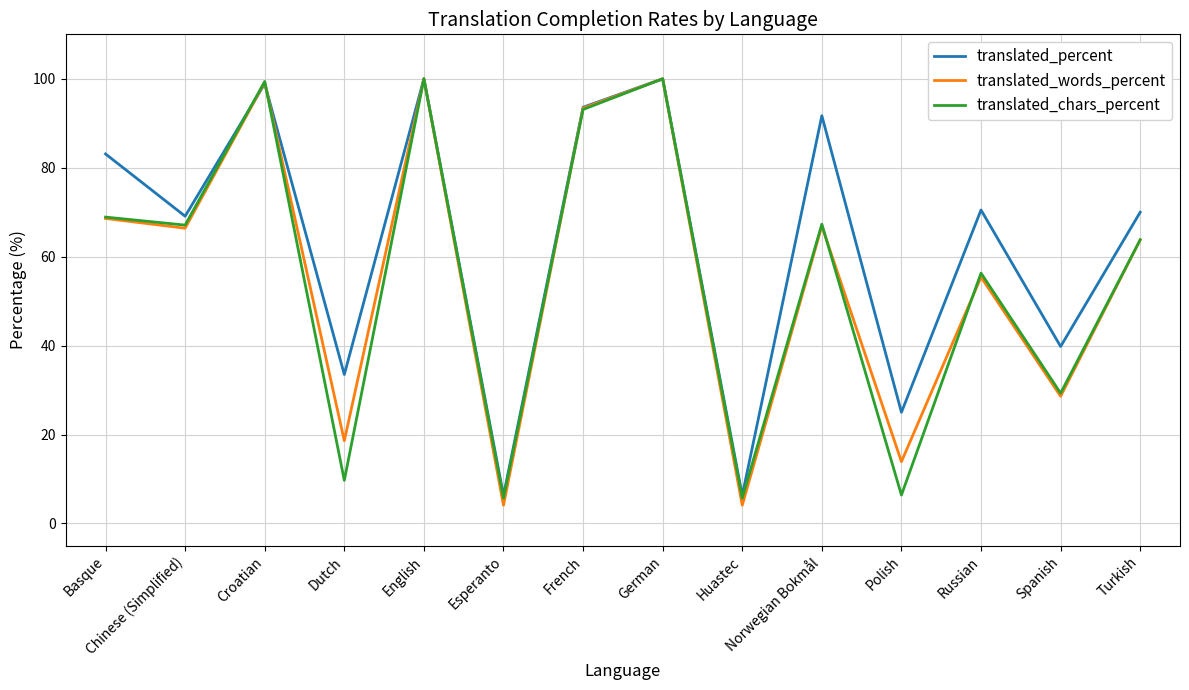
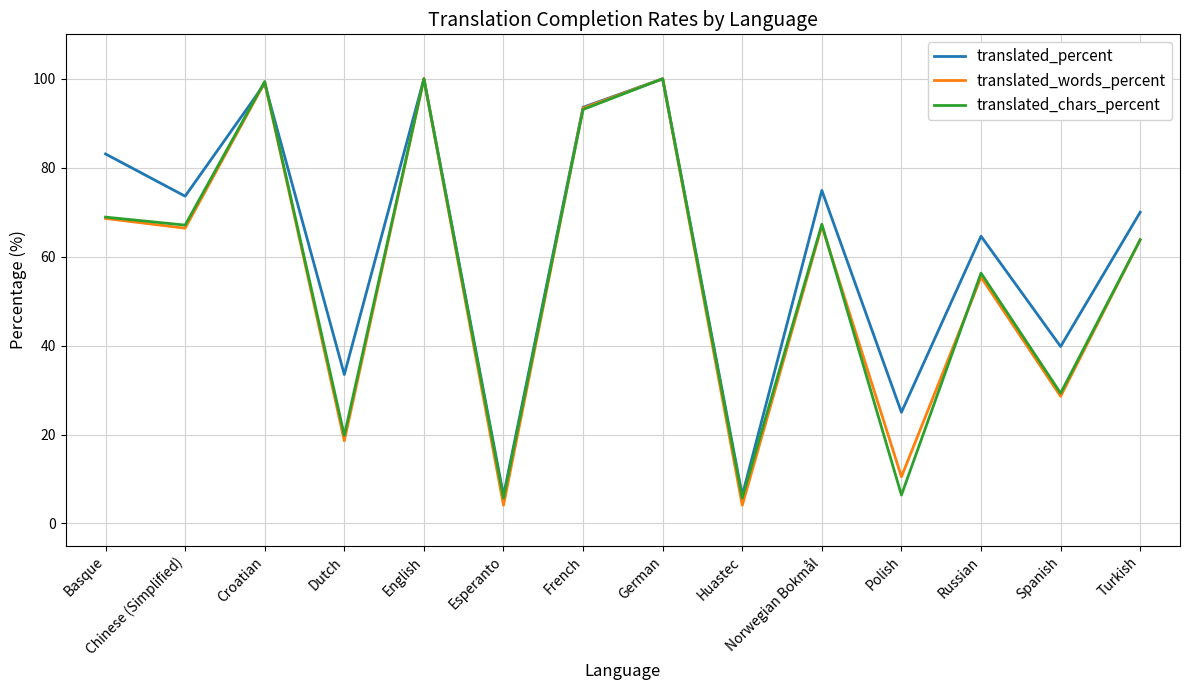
translated_percent, Chinese (Simplified): 69 -> 74
translated_chars_percent, Dutch: 10 -> 20
translated_percent, Norwegian Bokmål: 92 -> 75
translated_words_percent, Polish: 14 -> 11
translated_percent, Russian: 71 -> 65
